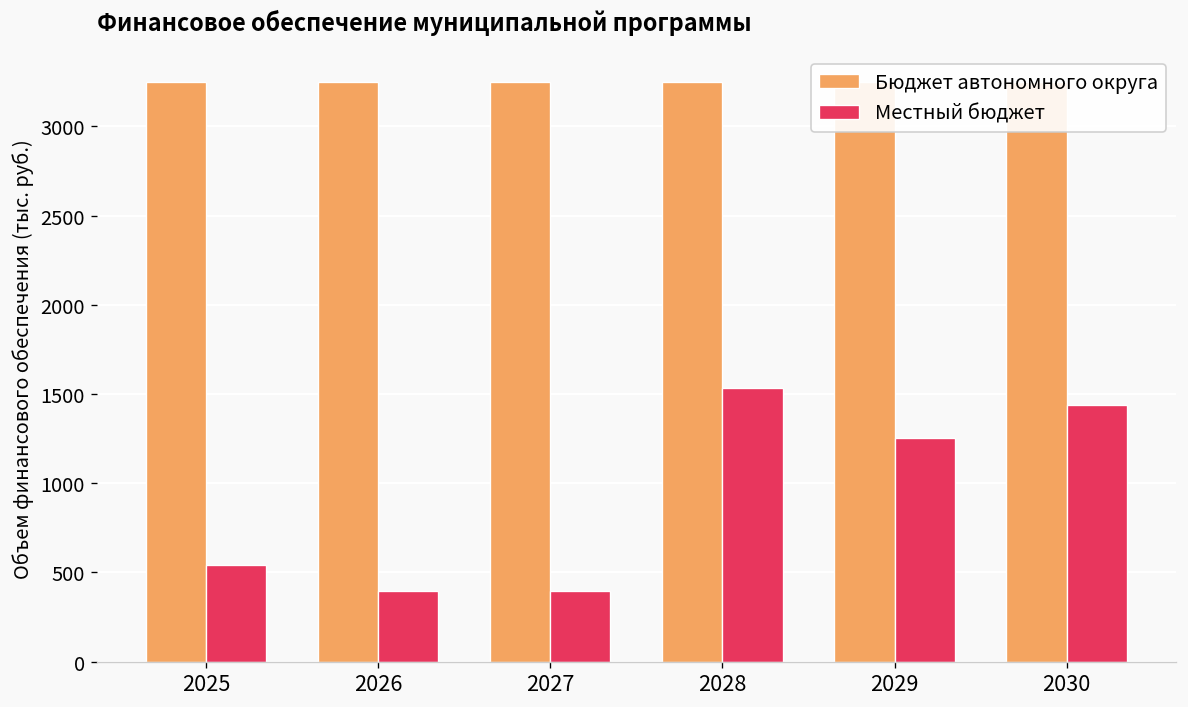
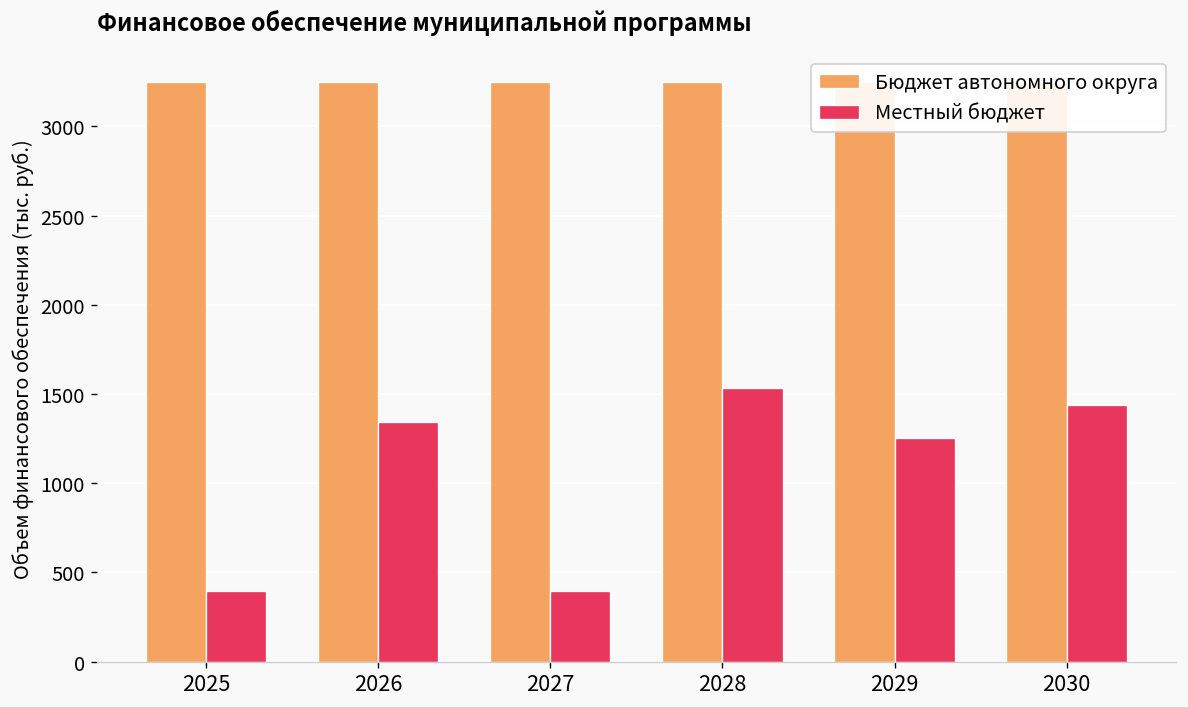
Местный бюджет, 2025: 540 -> 400
Местный бюджет, 2026: 400 -> 1340
